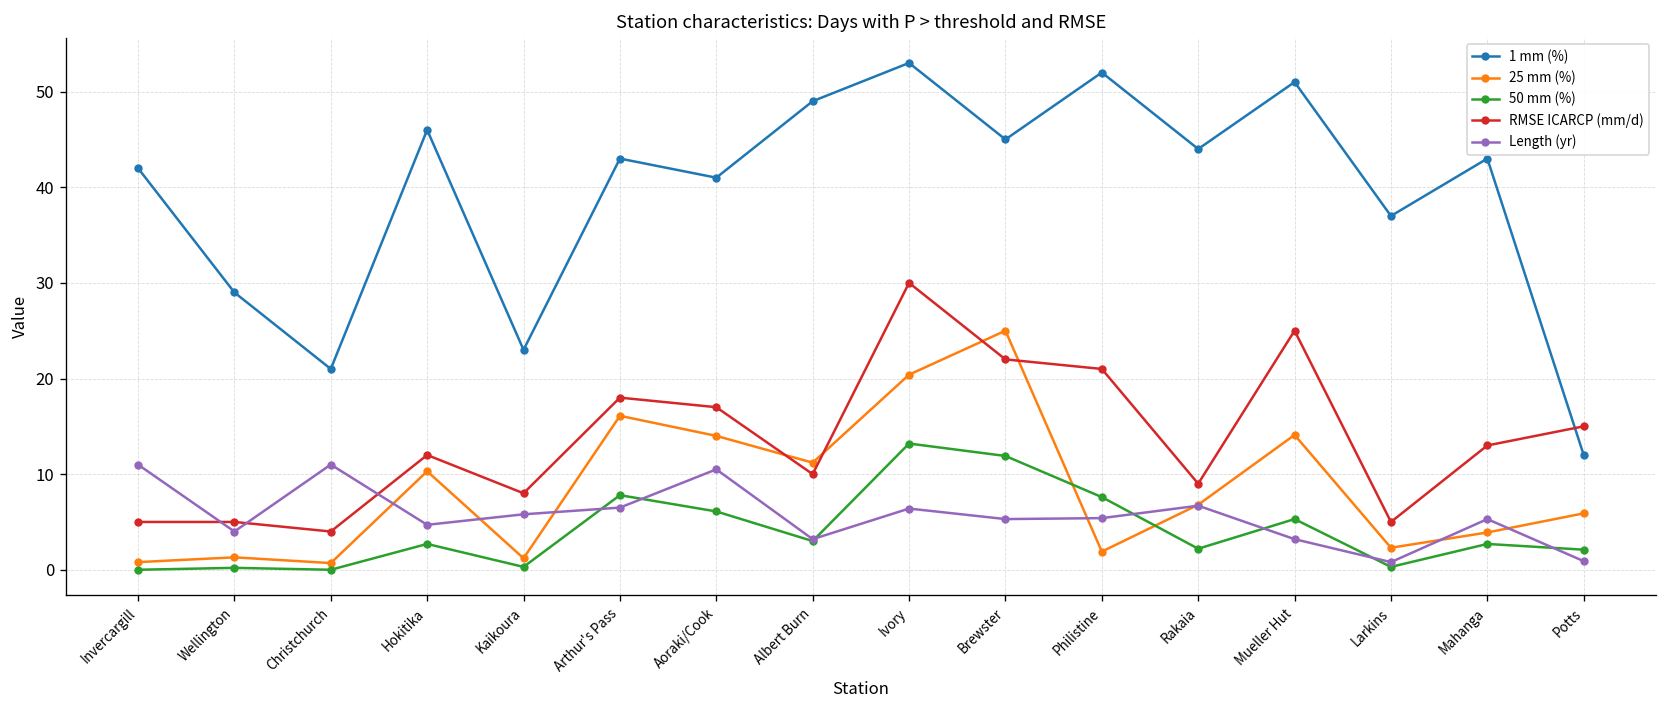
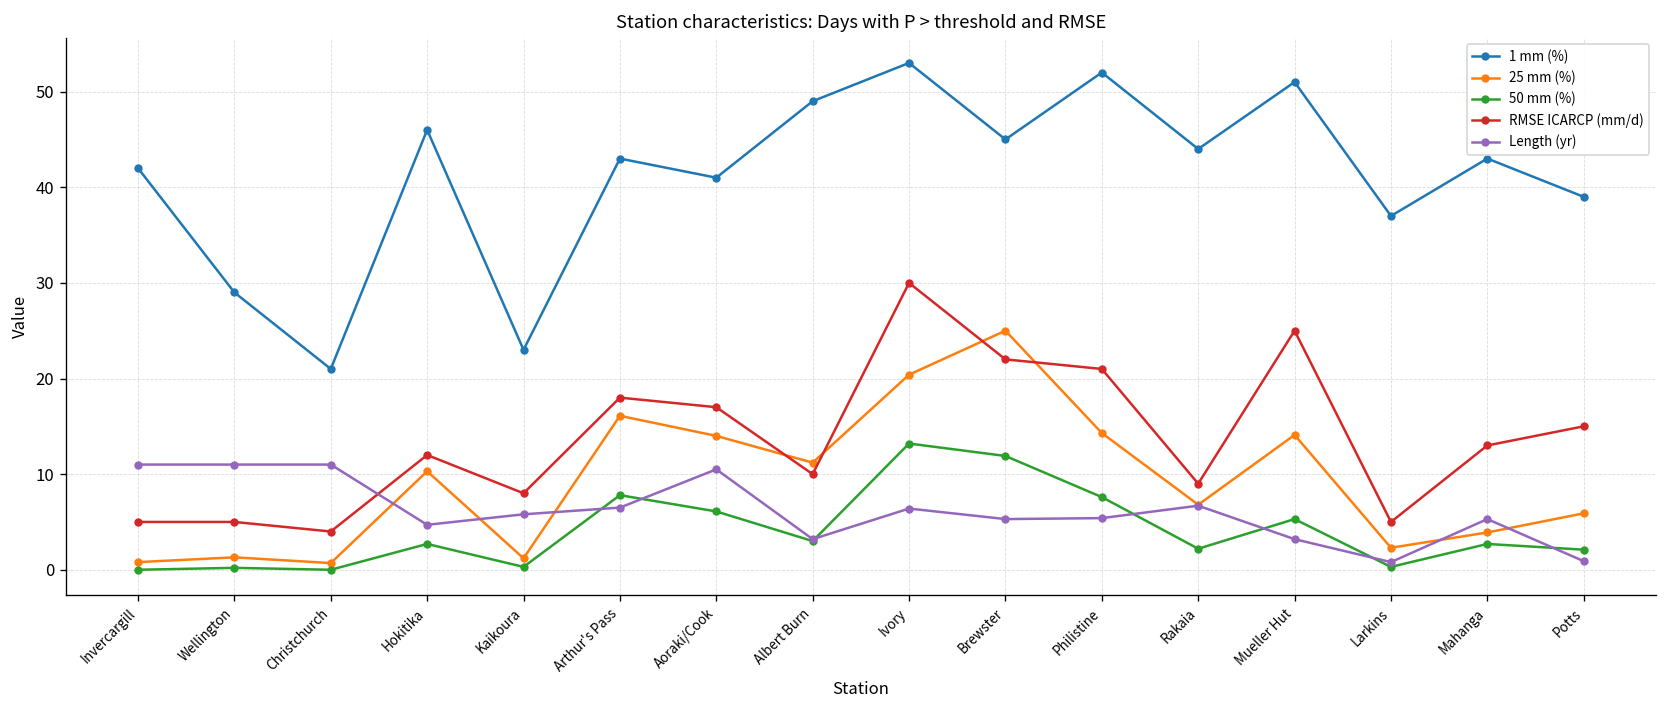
Length (yr), Wellington: 4 -> 11
25 mm (%), Philistine: 2 -> 14
1 mm (%), Potts: 12 -> 39
